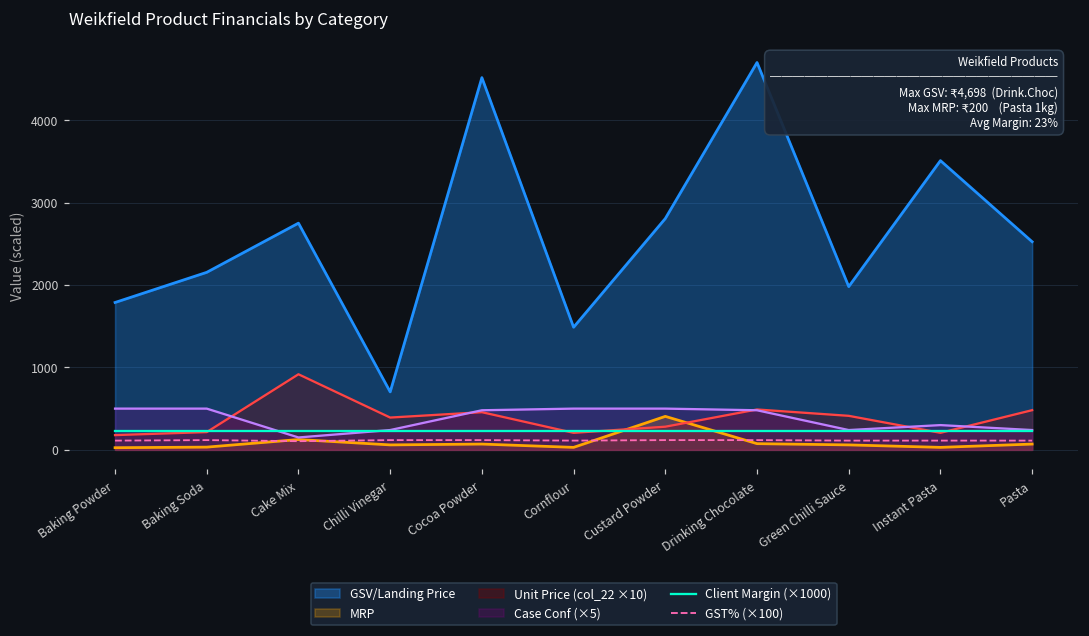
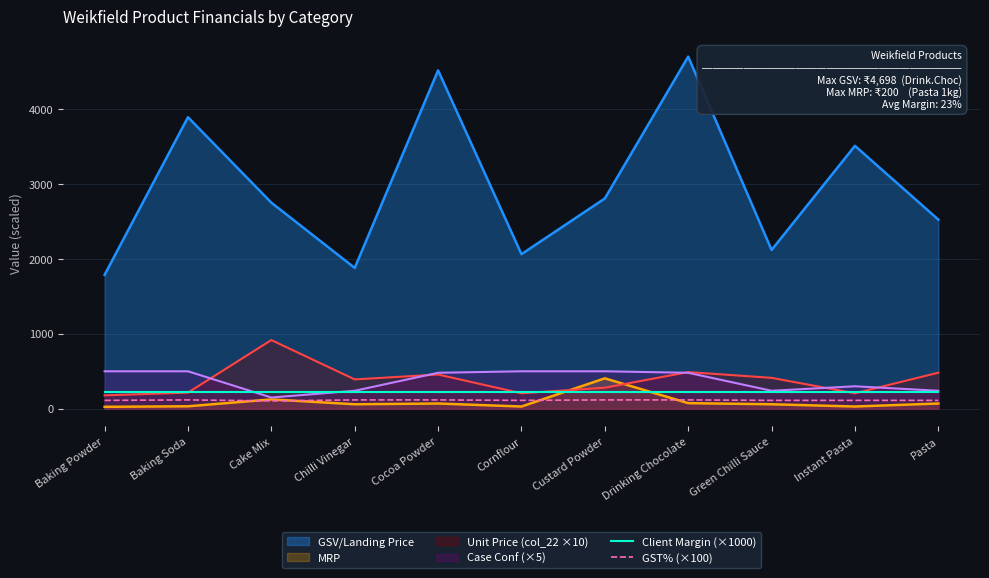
GSV/Landing Price, Baking Soda: 2200 -> 3900
GSV/Landing Price, Chilli Vinegar: 700 -> 1900
GSV/Landing Price, Cornflour: 1500 -> 2100
GSV/Landing Price, Green Chilli Sauce: 2000 -> 2100
